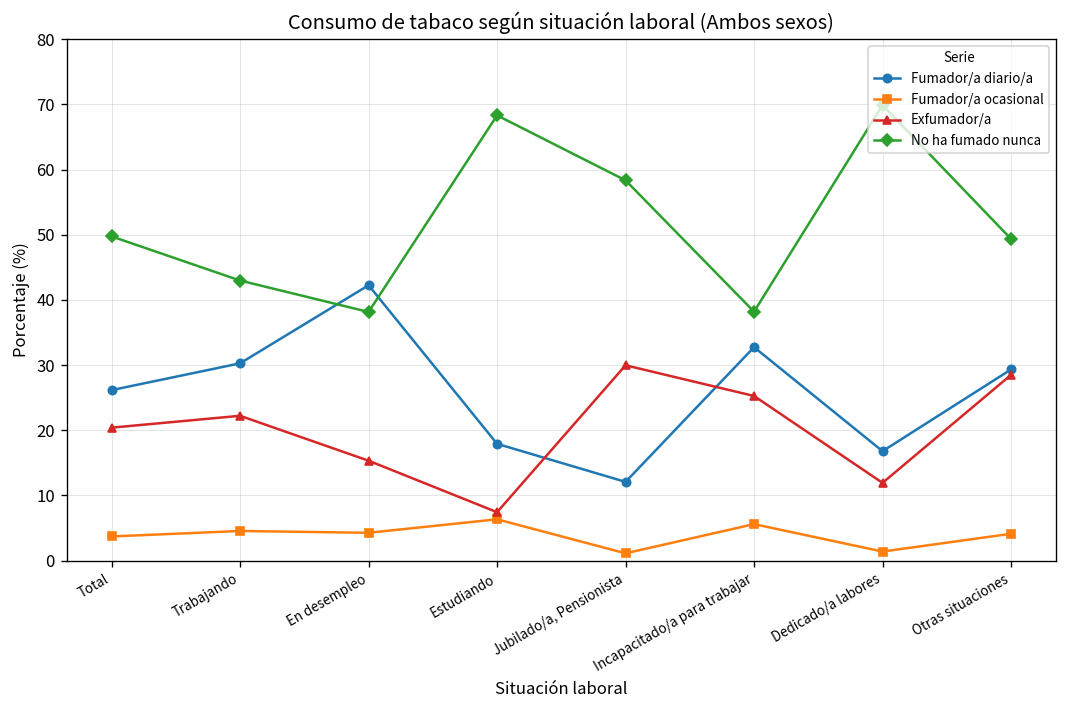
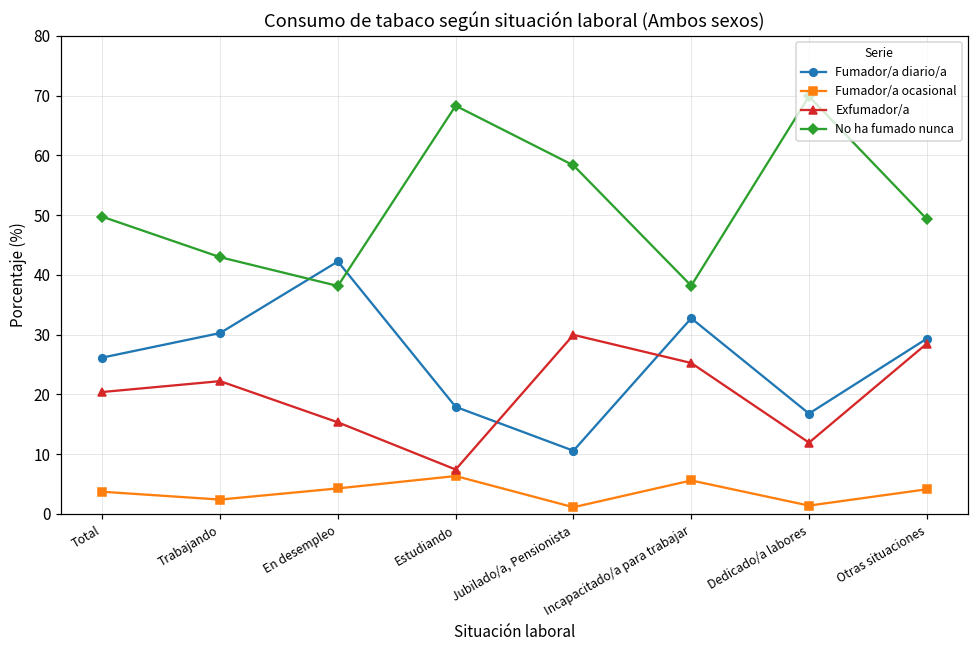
Fumador/a ocasional, Trabajando: 5 -> 2
Fumador/a diario/a, Jubilado/a, Pensionista: 12 -> 11
